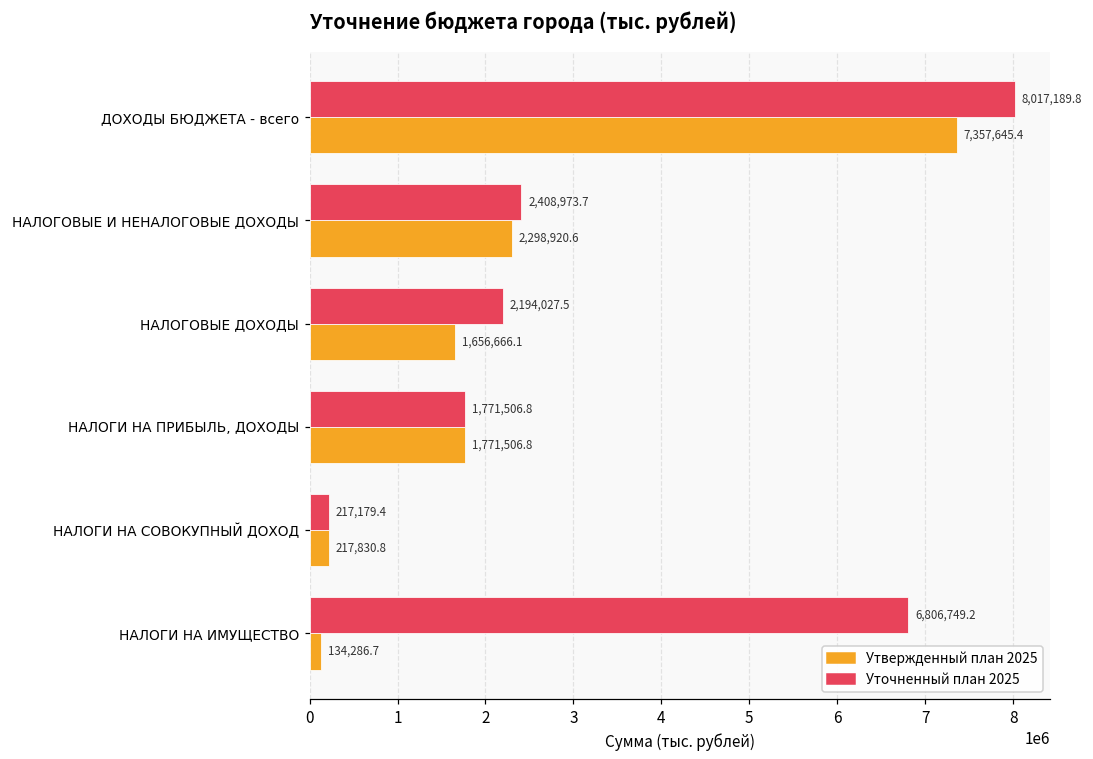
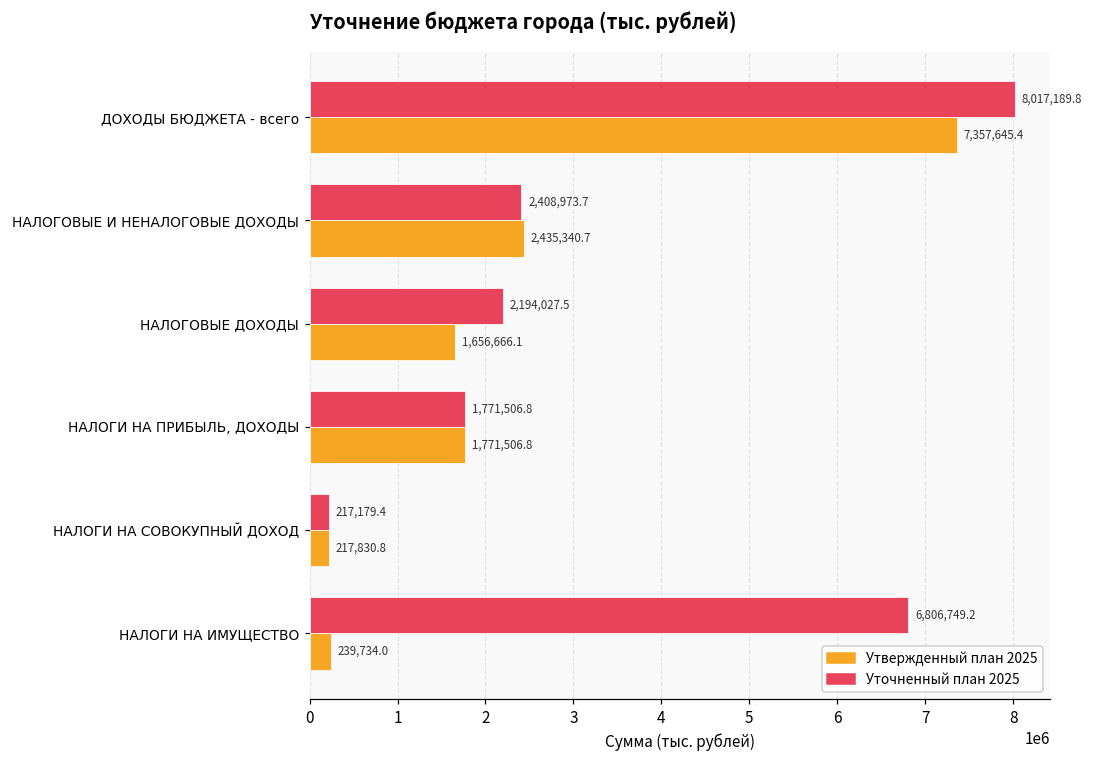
Утвержденный план 2025, НАЛОГОВЫЕ И НЕНАЛОГОВЫЕ ДОХОДЫ: 2,298,920.6 -> 2,435,340.7
Утвержденный план 2025, НАЛОГИ НА ИМУЩЕСТВО: 134,286.7 -> 239,734.0
